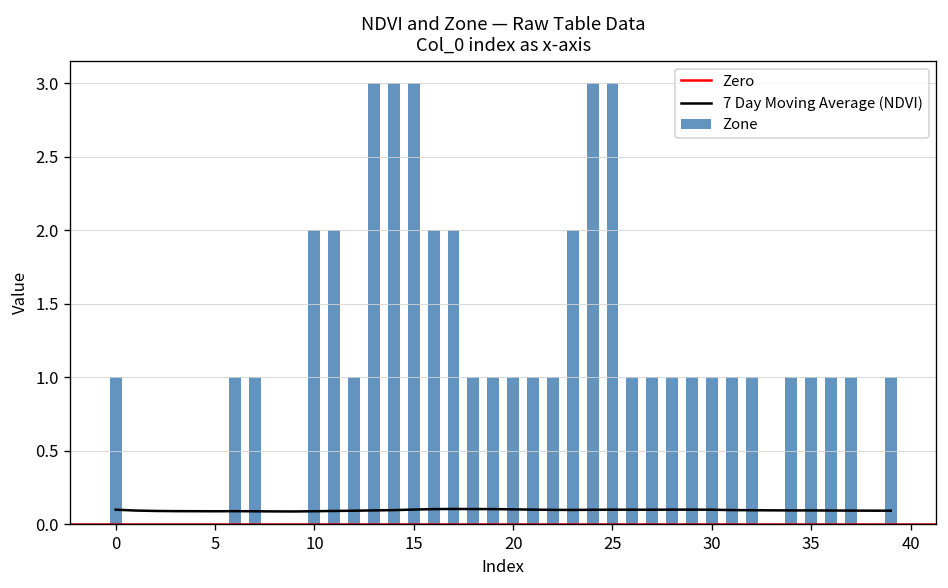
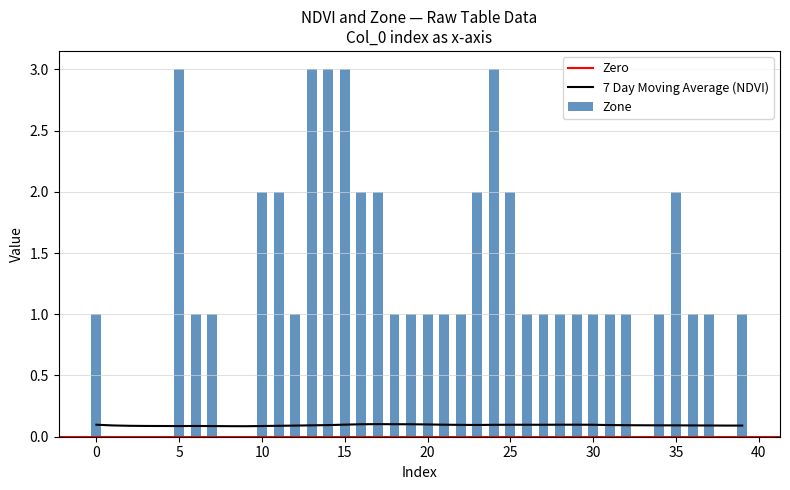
Zone, 5: 0 -> 3
Zone, 25: 3 -> 2
Zone, 35: 1 -> 2
